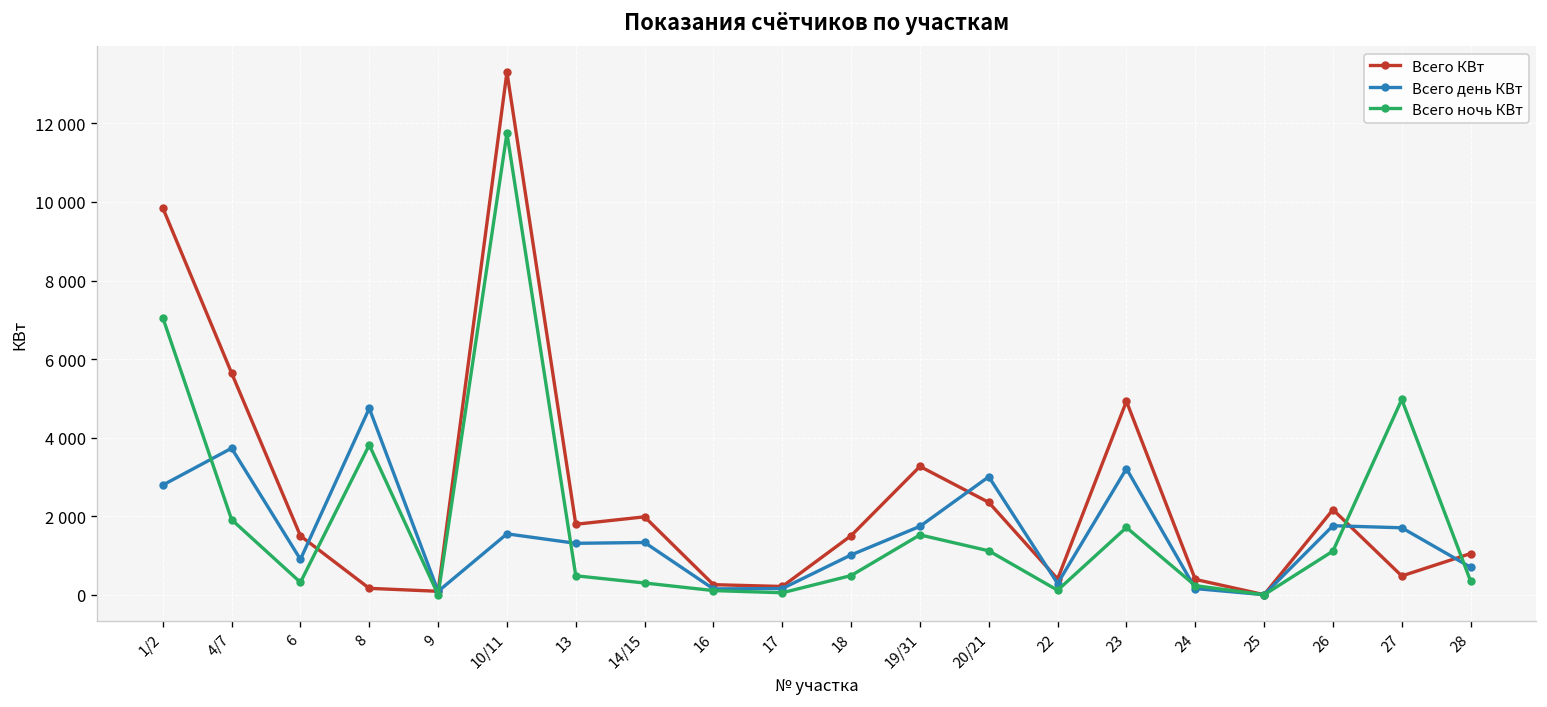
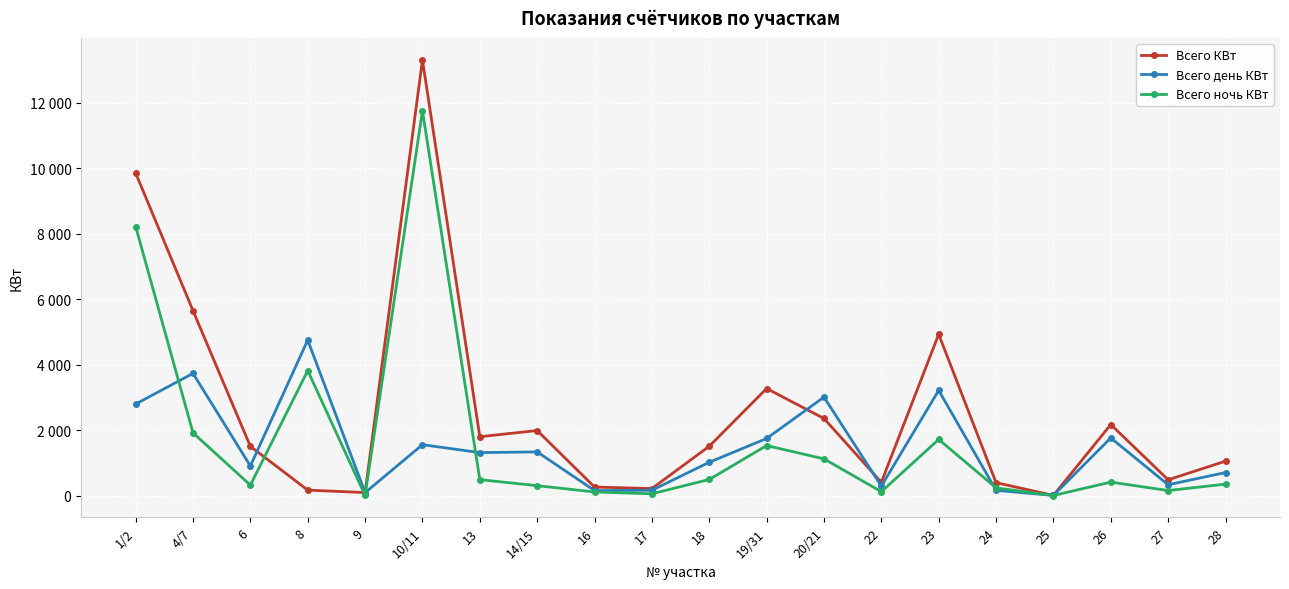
Всего ночь КВт, 1/2: 7100 -> 8200
Всего ночь КВт, 26: 1100 -> 400
Всего день КВт, 27: 1700 -> 300
Всего ночь КВт, 27: 5000 -> 200
